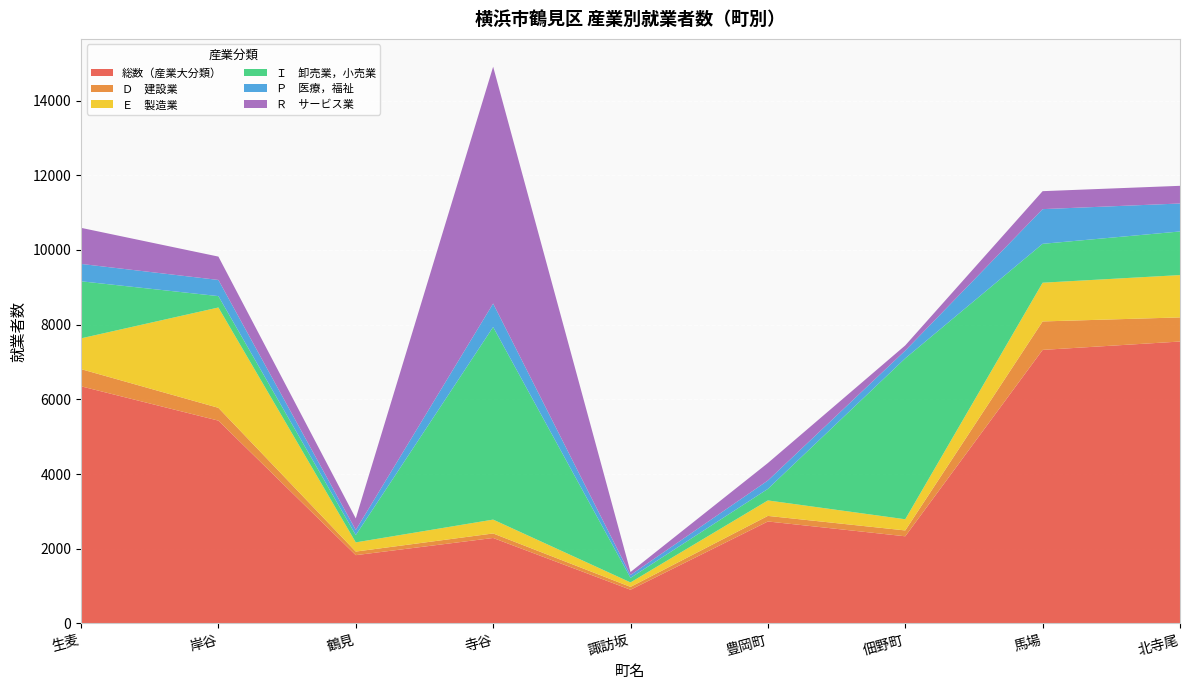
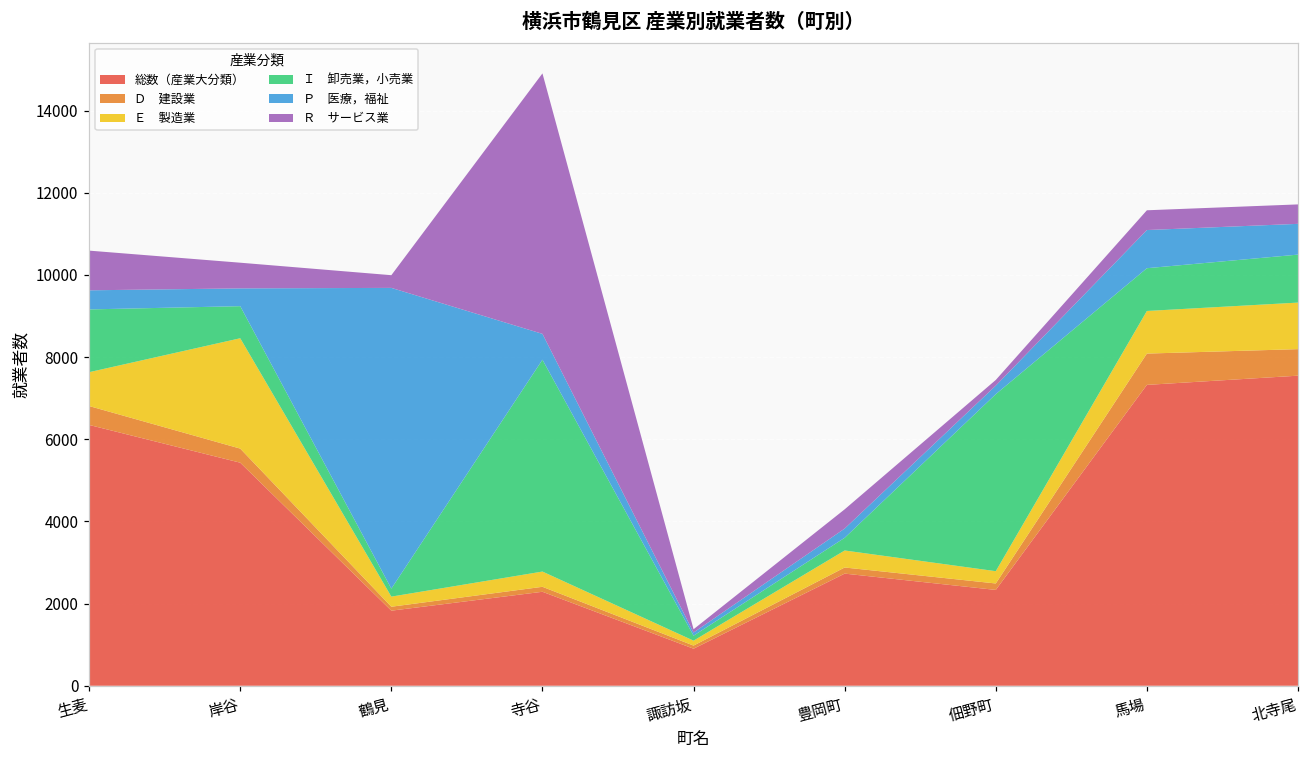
Ｉ 卸売業，小売業, 岸谷: 300 -> 800
Ｐ 医療，福祉, 鶴見: 100 -> 7300
